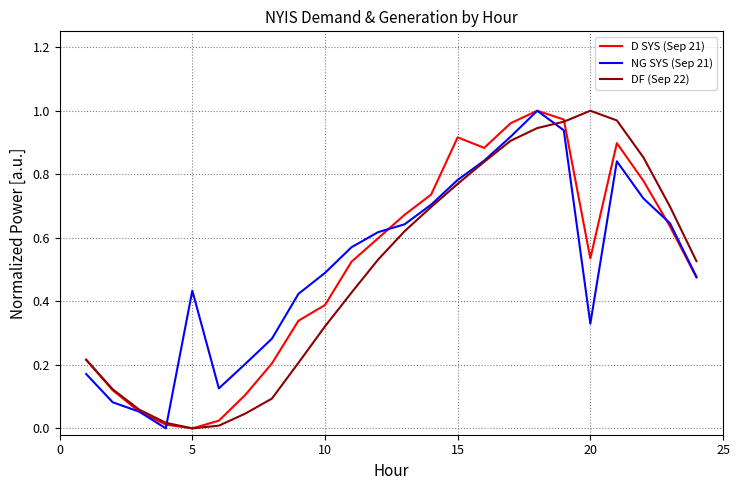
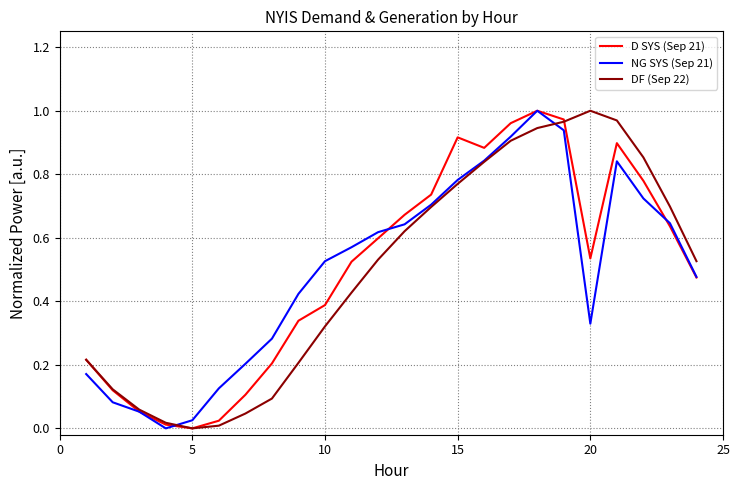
NG SYS (Sep 21), 5: 0.43 -> 0.03
NG SYS (Sep 21), 10: 0.49 -> 0.53
